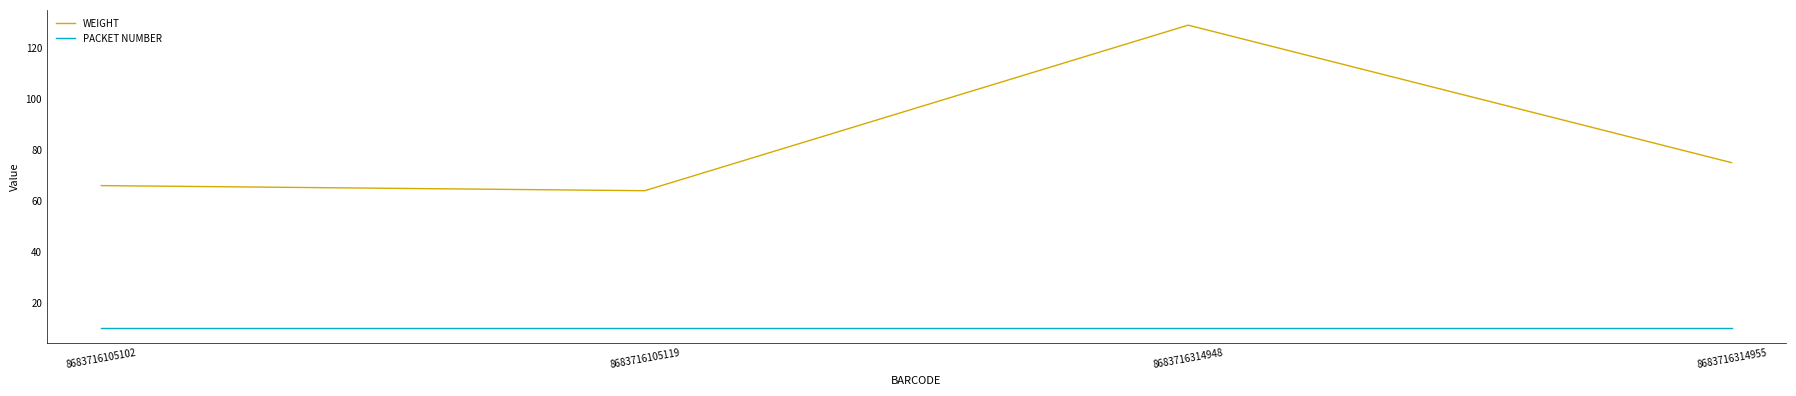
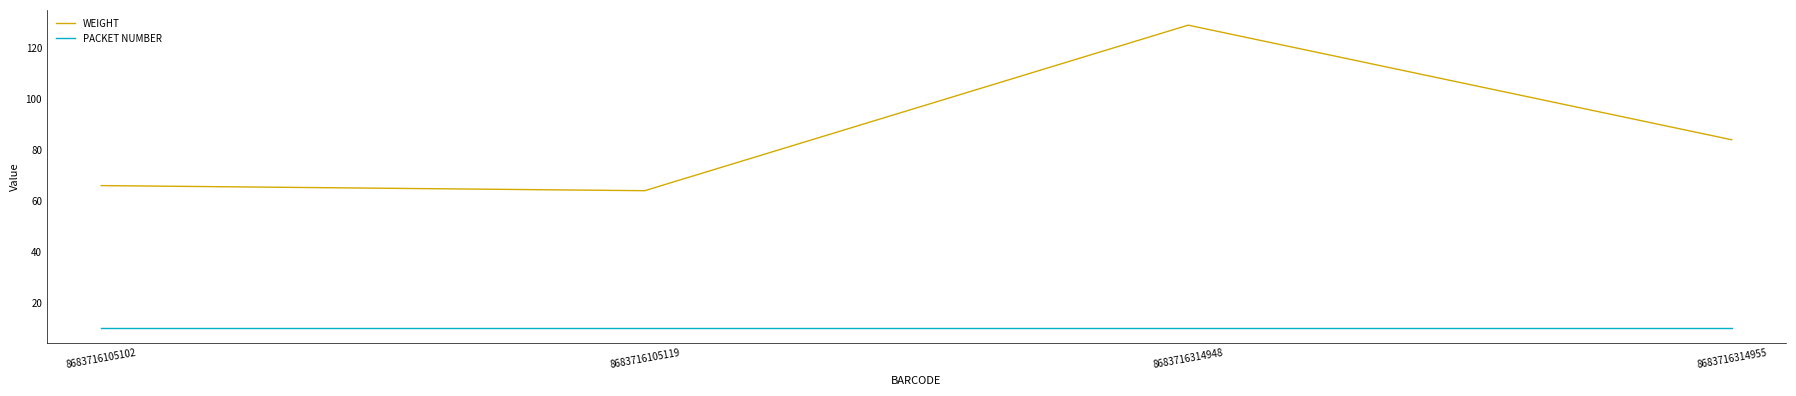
WEIGHT, 8683716314955: 75 -> 84
